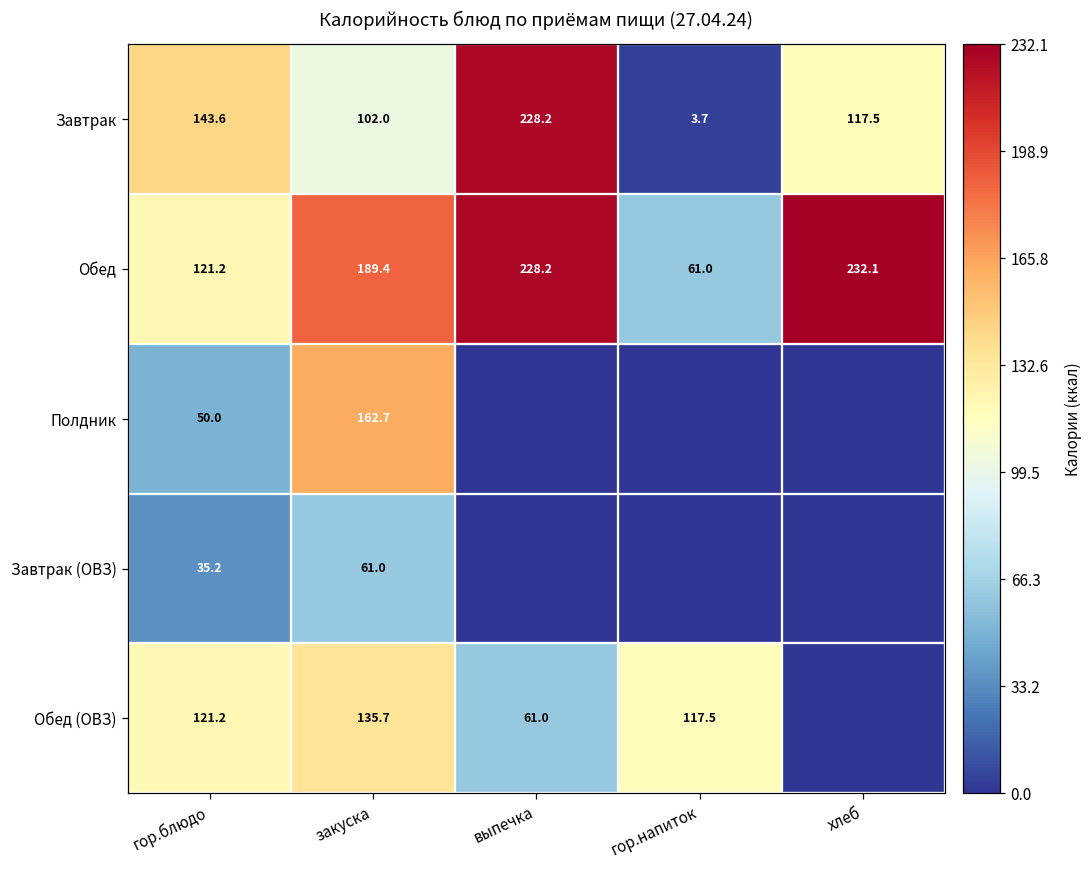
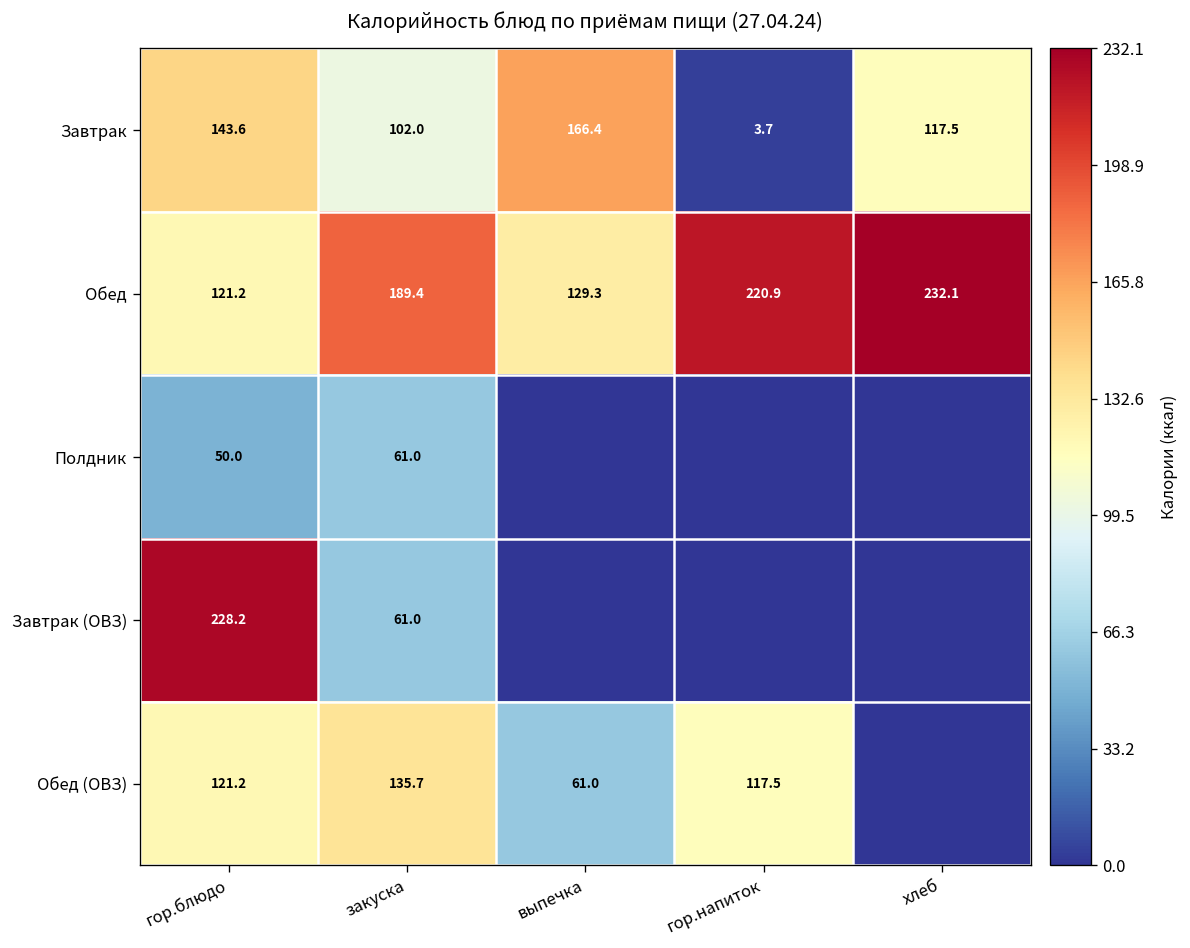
Завтрак, выпечка: 228.2 -> 166.4
Обед, выпечка: 228.2 -> 129.3
Обед, гор.напиток: 61.0 -> 220.9
Полдник, закуска: 162.7 -> 61.0
Завтрак (ОВЗ), гор.блюдо: 35.2 -> 228.2
